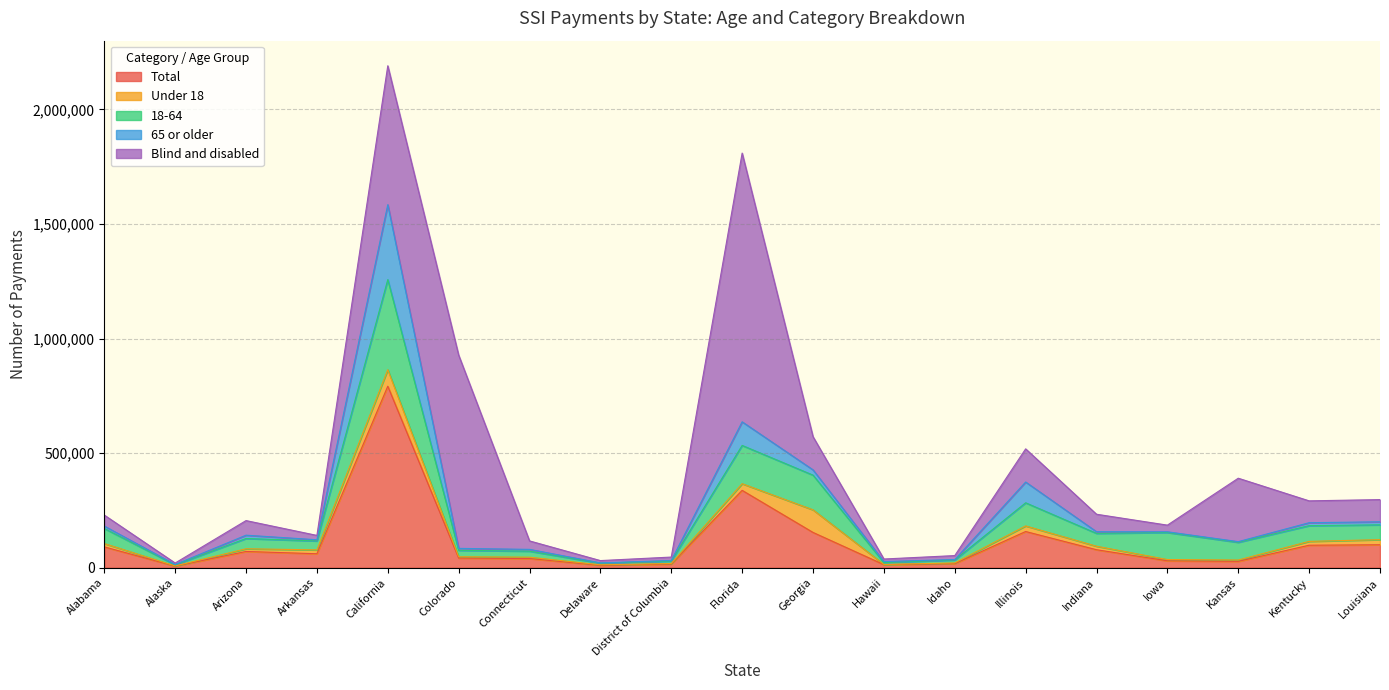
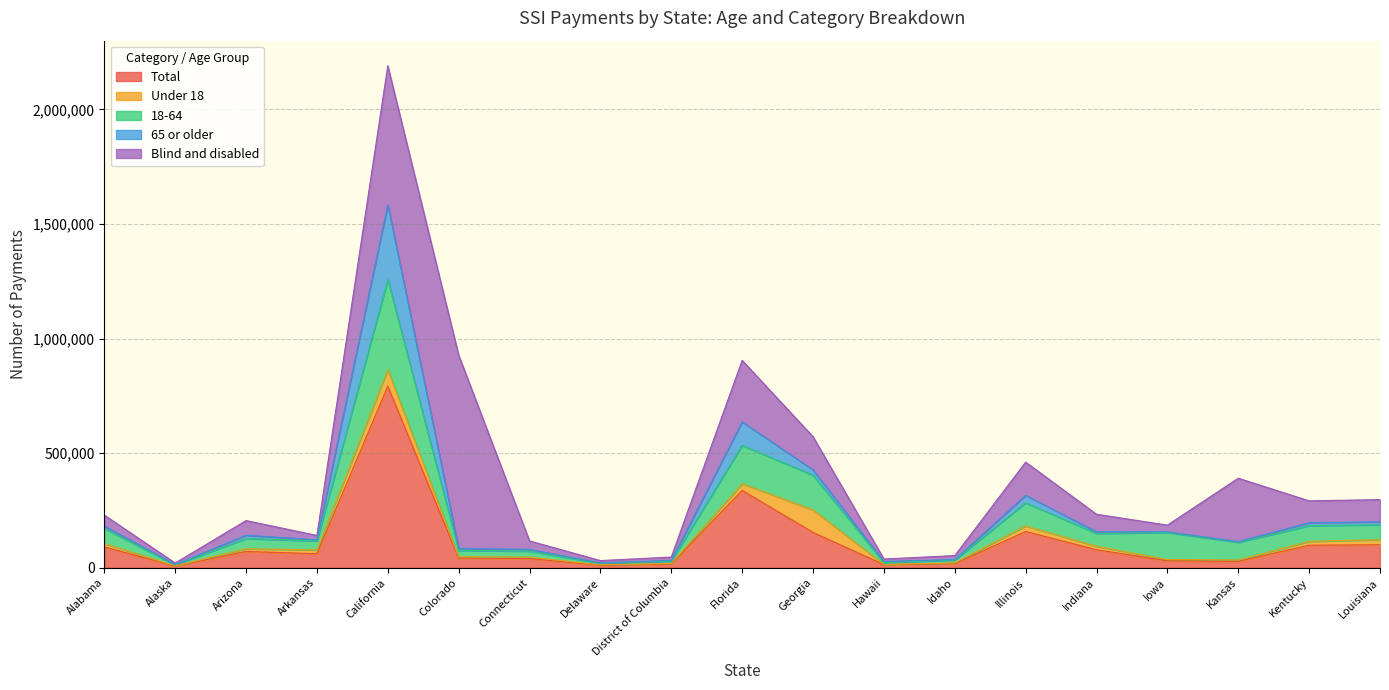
Blind and disabled, Florida: 1,170,000 -> 270,000
65 or older, Illinois: 90,000 -> 30,000
